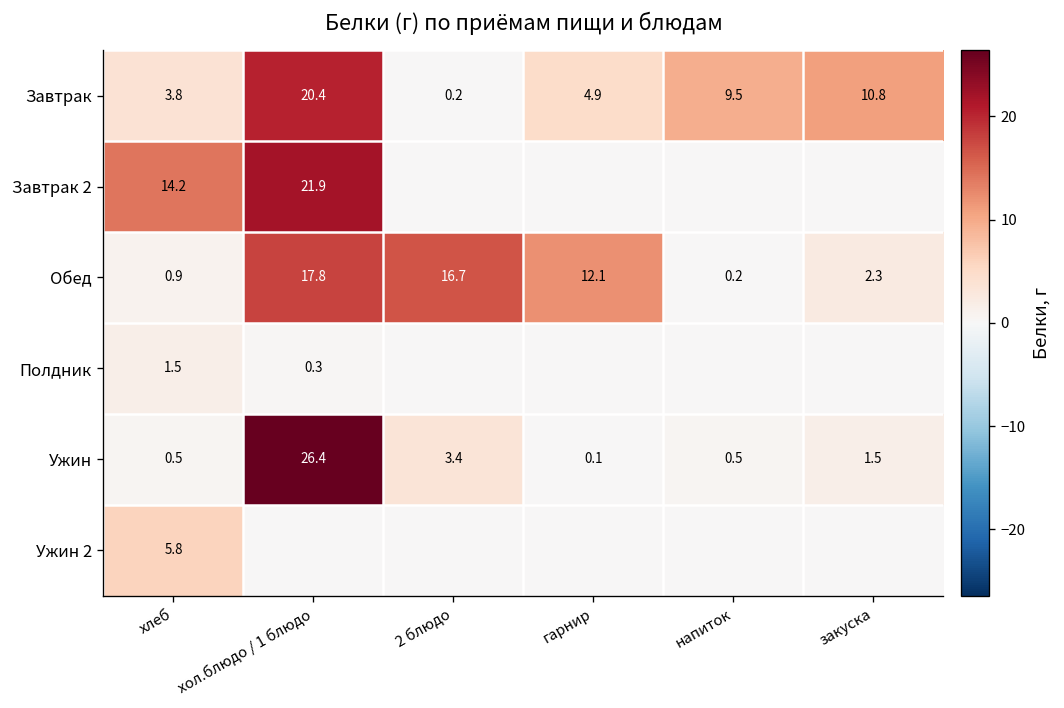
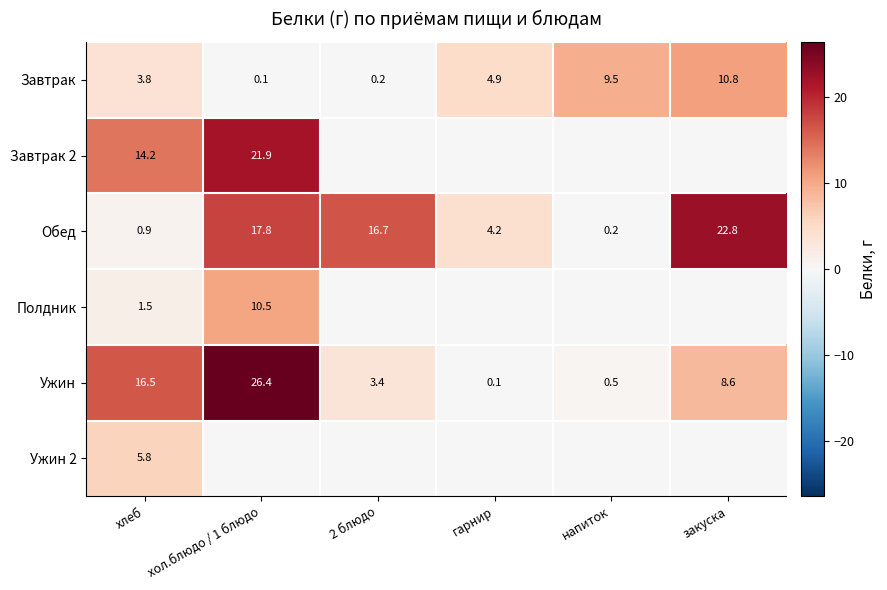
Завтрак, хол.блюдо / 1 блюдо: 20.4 -> 0.1
Обед, гарнир: 12.1 -> 4.2
Обед, закуска: 2.3 -> 22.8
Полдник, хол.блюдо / 1 блюдо: 0.3 -> 10.5
Ужин, хлеб: 0.5 -> 16.5
Ужин, закуска: 1.5 -> 8.6
